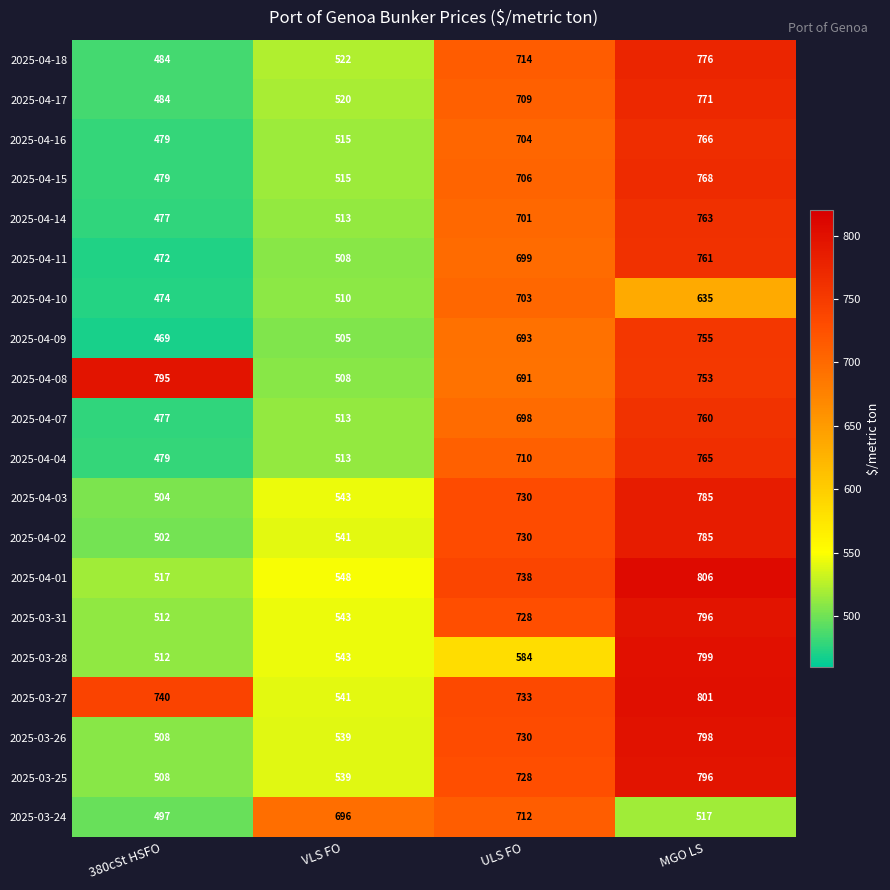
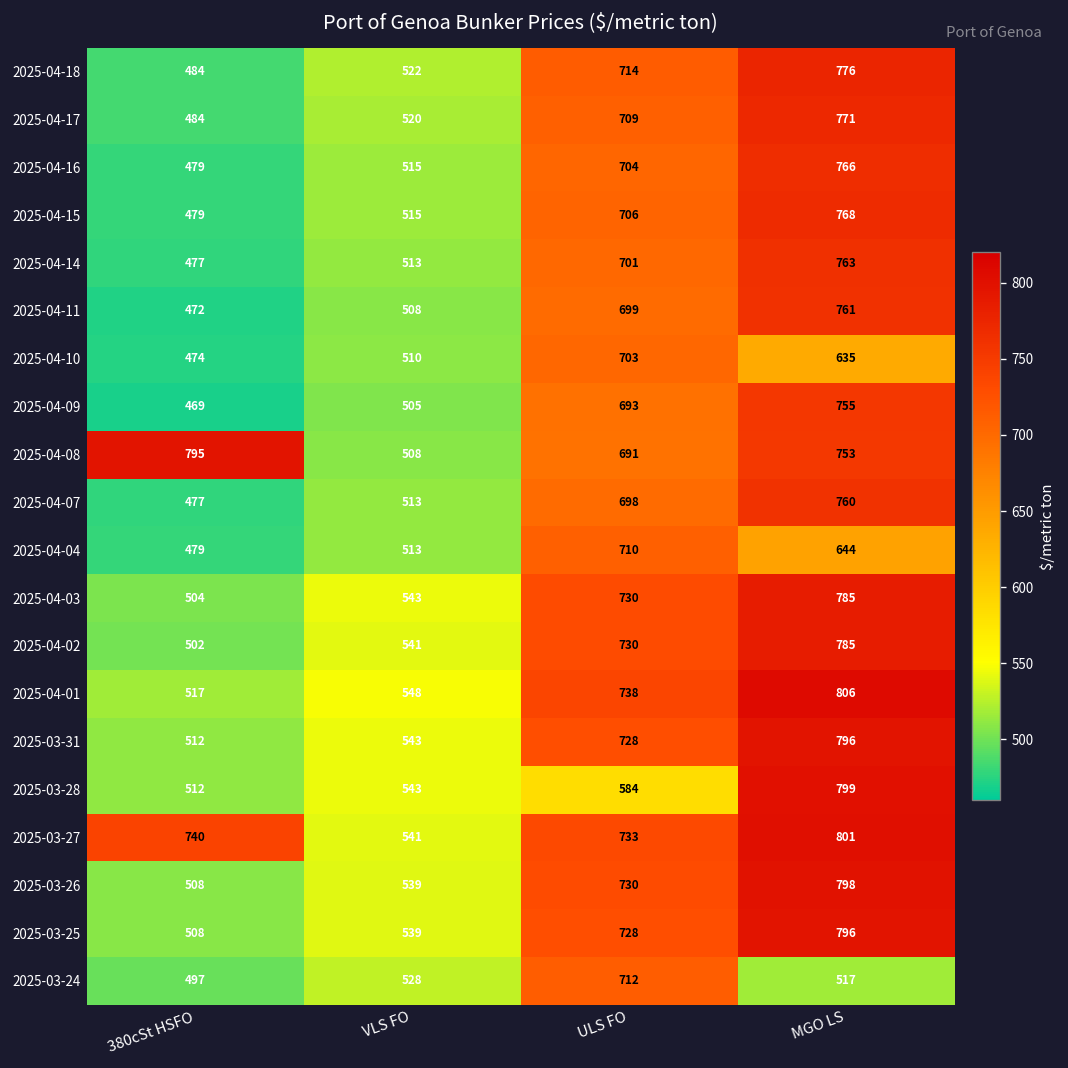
2025-04-04, MGO LS: 765 -> 644
2025-03-24, VLS FO: 696 -> 528
